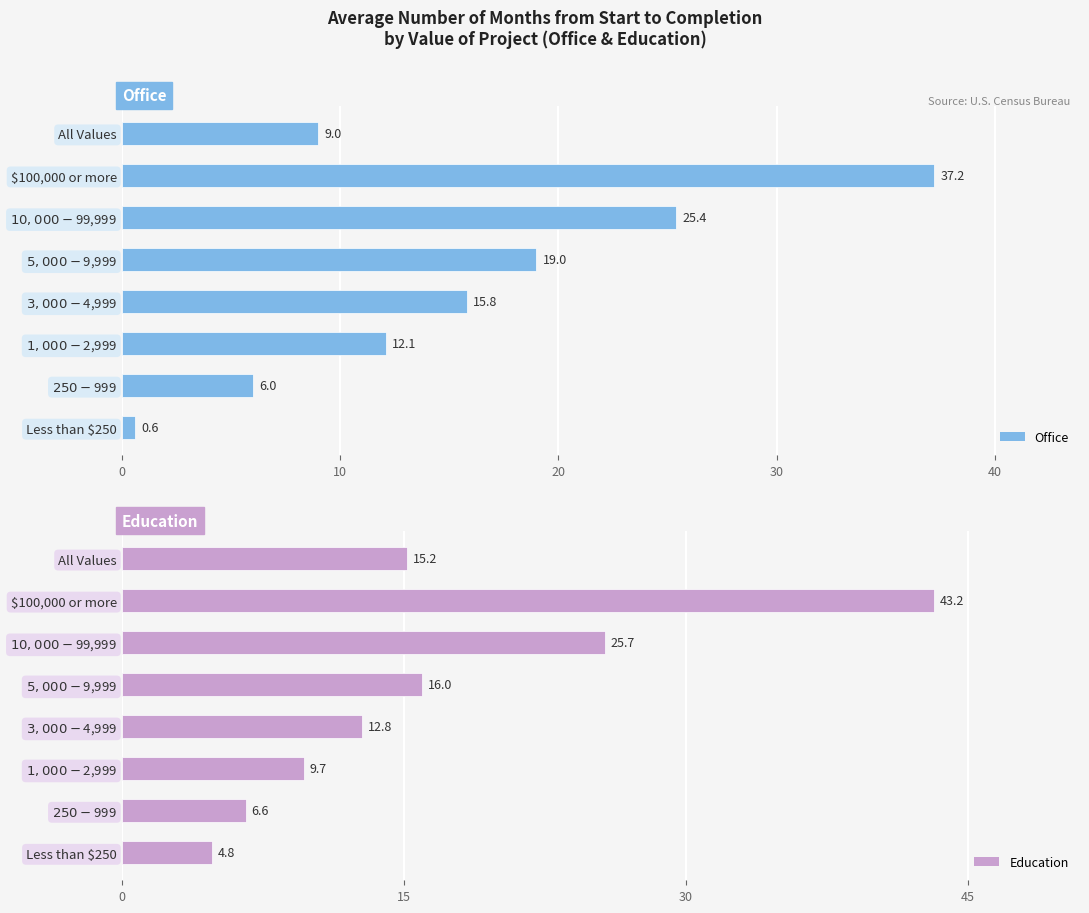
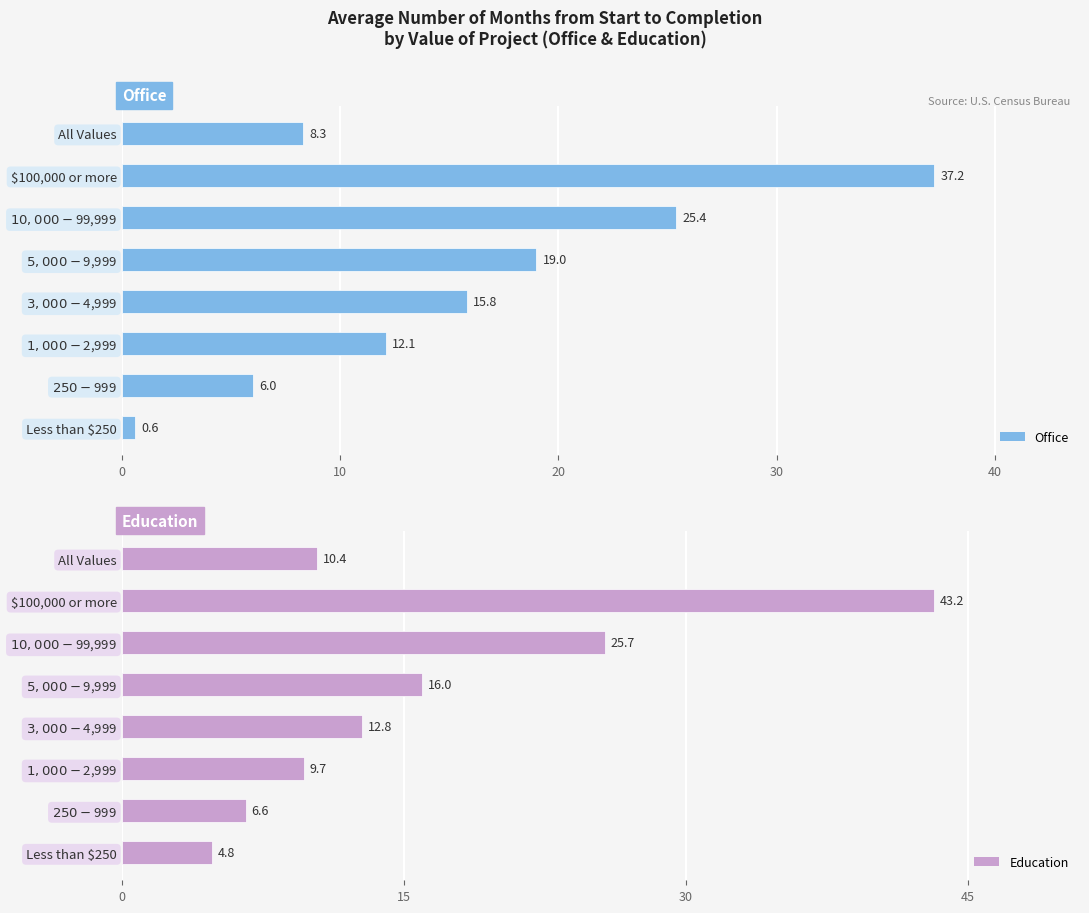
Office, All Values: 9.0 -> 8.3
Education, All Values: 15.2 -> 10.4
